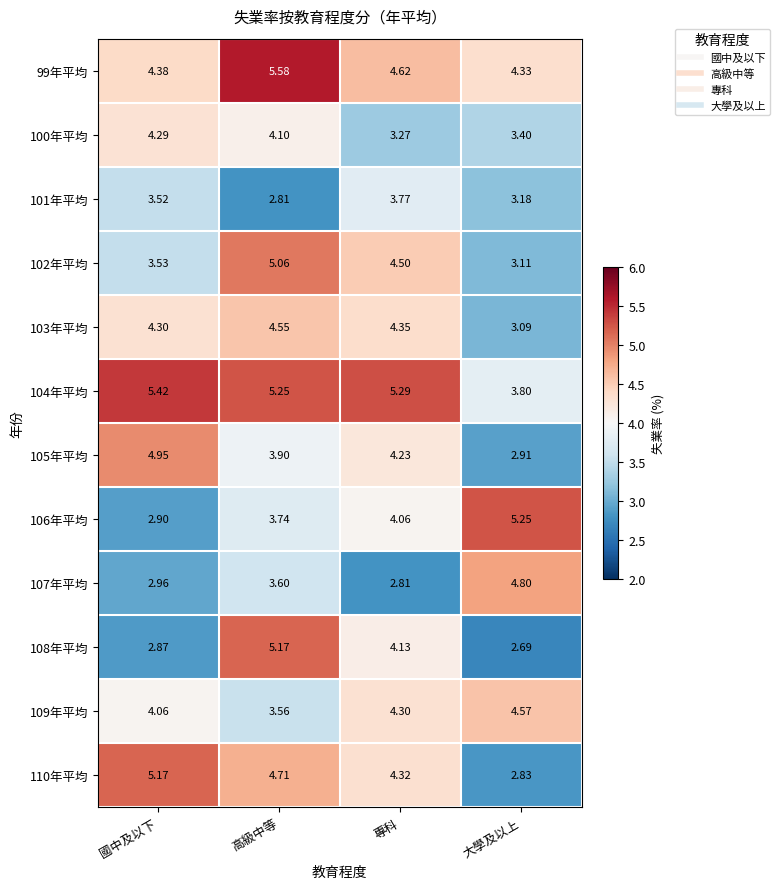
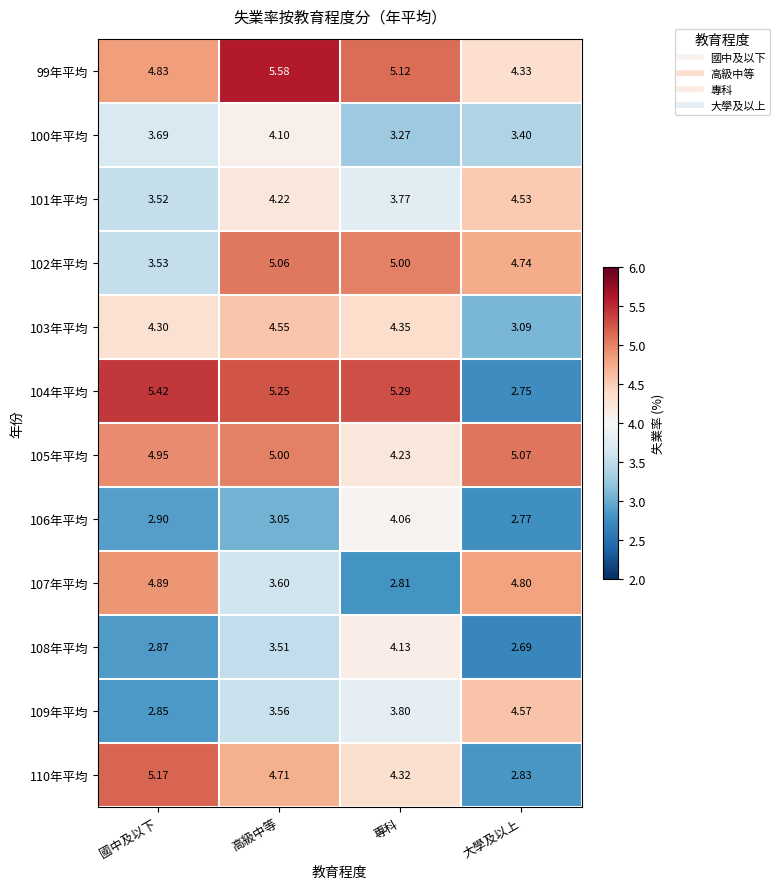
99年平均, 國中及以下: 4.38 -> 4.83
99年平均, 專科: 4.62 -> 5.12
100年平均, 國中及以下: 4.29 -> 3.69
101年平均, 高級中等: 2.81 -> 4.22
101年平均, 大學及以上: 3.18 -> 4.53
102年平均, 專科: 4.50 -> 5.00
102年平均, 大學及以上: 3.11 -> 4.74
104年平均, 大學及以上: 3.80 -> 2.75
105年平均, 高級中等: 3.90 -> 5.00
105年平均, 大學及以上: 2.91 -> 5.07
106年平均, 高級中等: 3.74 -> 3.05
106年平均, 大學及以上: 5.25 -> 2.77
107年平均, 國中及以下: 2.96 -> 4.89
108年平均, 高級中等: 5.17 -> 3.51
109年平均, 國中及以下: 4.06 -> 2.85
109年平均, 專科: 4.30 -> 3.80
